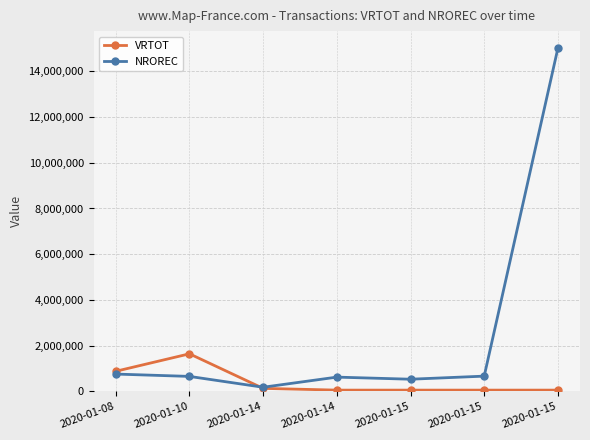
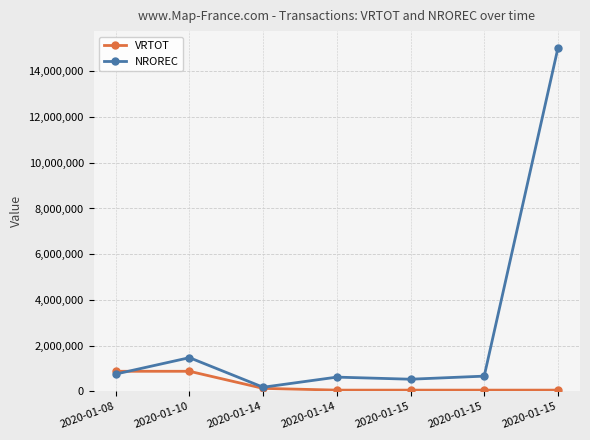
VRTOT, 2020-01-10: 1,600,000 -> 900,000
NROREC, 2020-01-10: 700,000 -> 1,500,000
